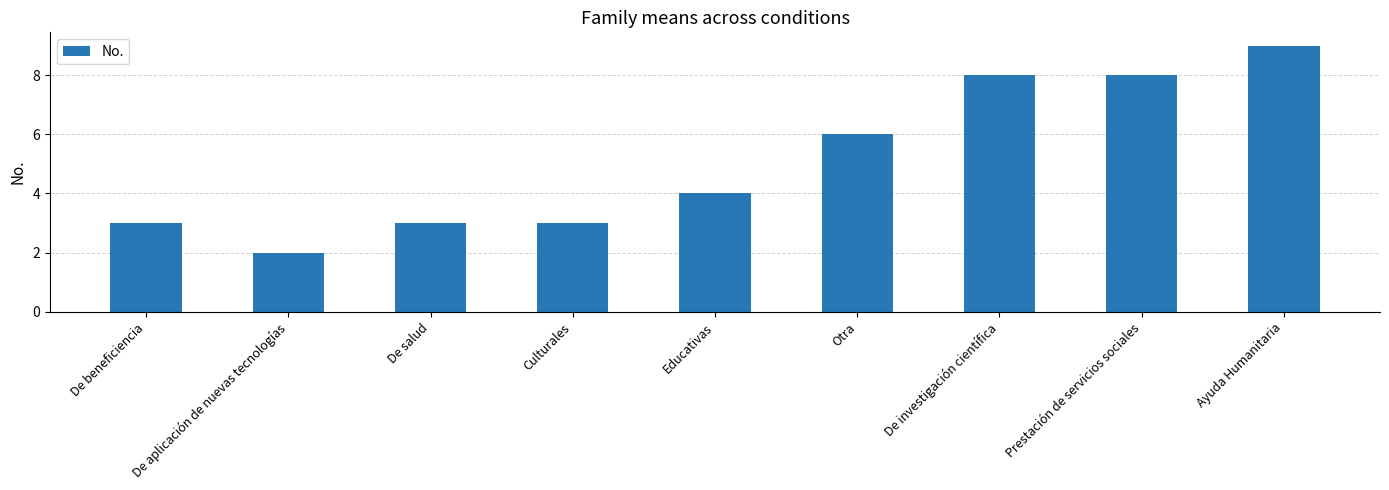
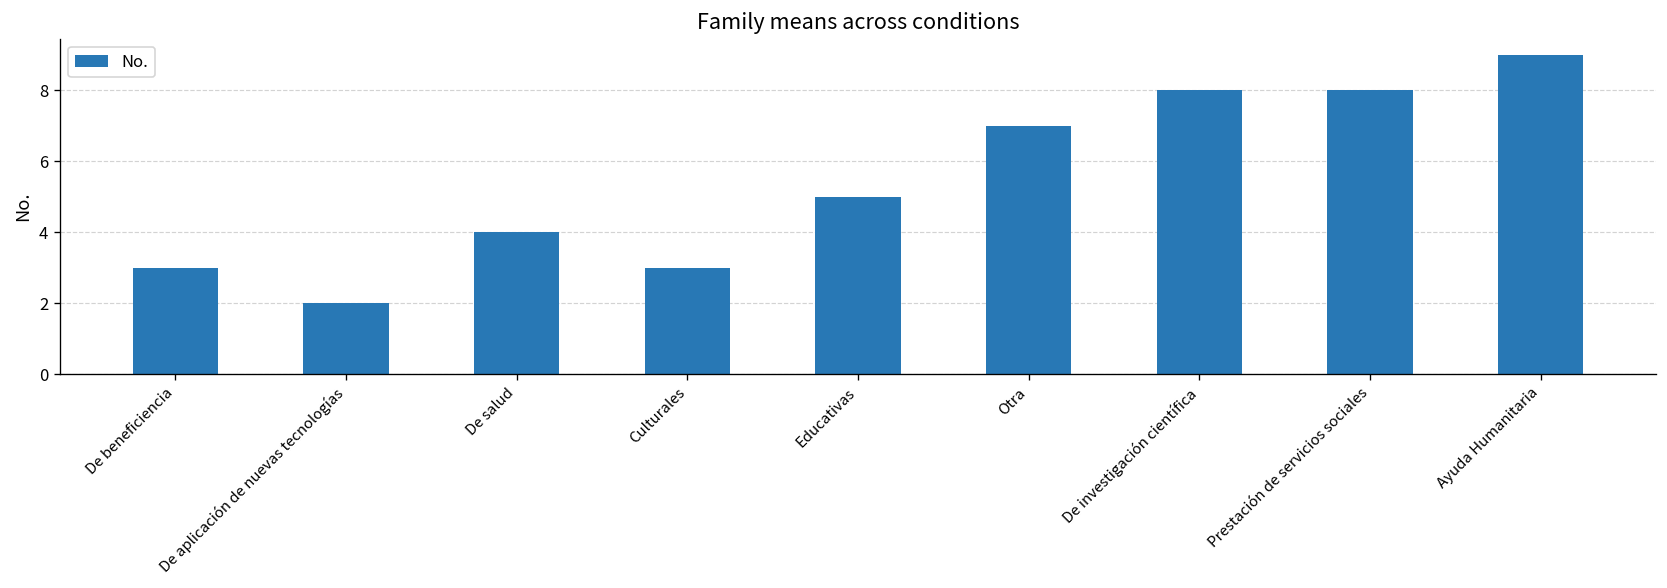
De salud: 3 -> 4
Educativas: 4 -> 5
Otra: 6 -> 7
